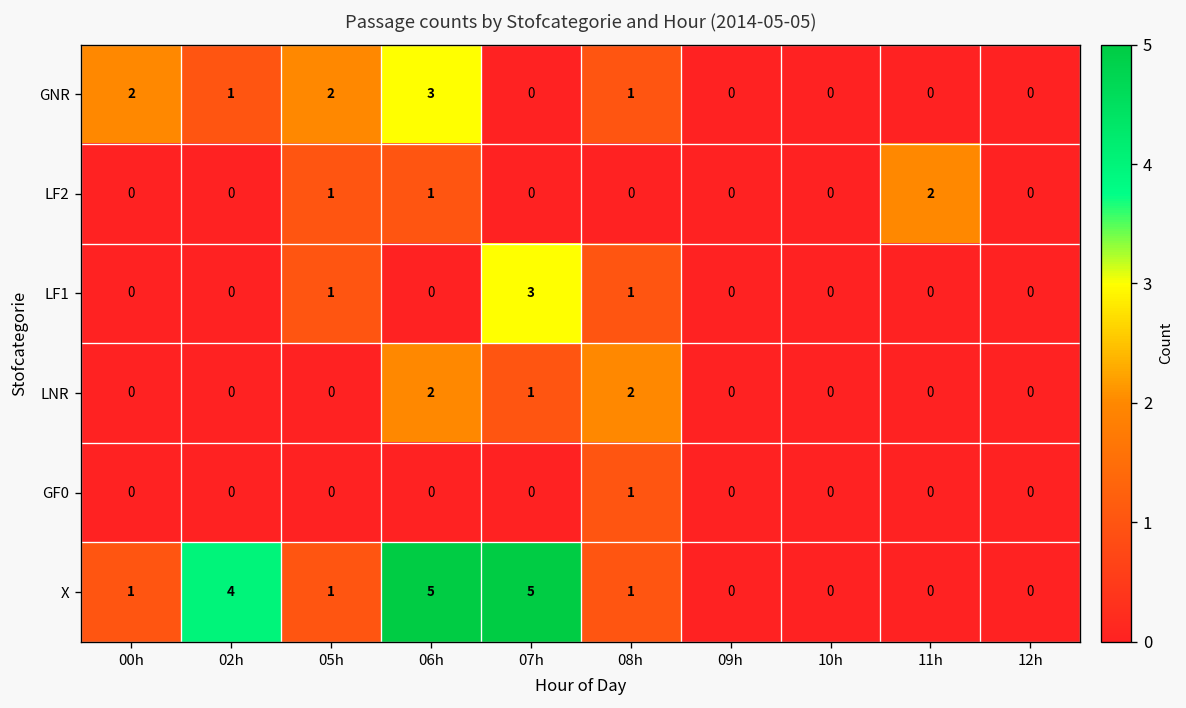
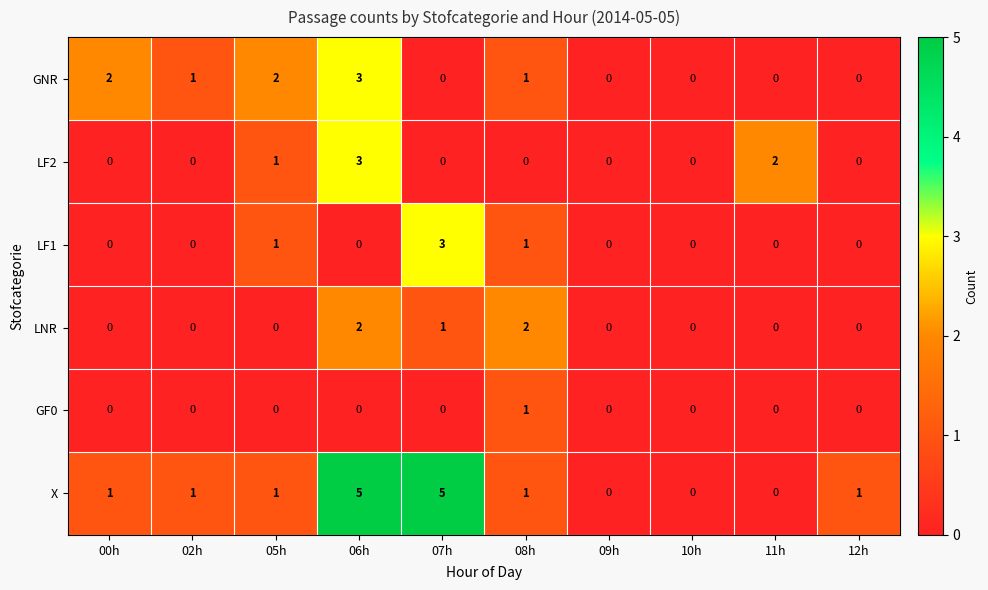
LF2, 06h: 1 -> 3
X, 02h: 4 -> 1
X, 12h: 0 -> 1
